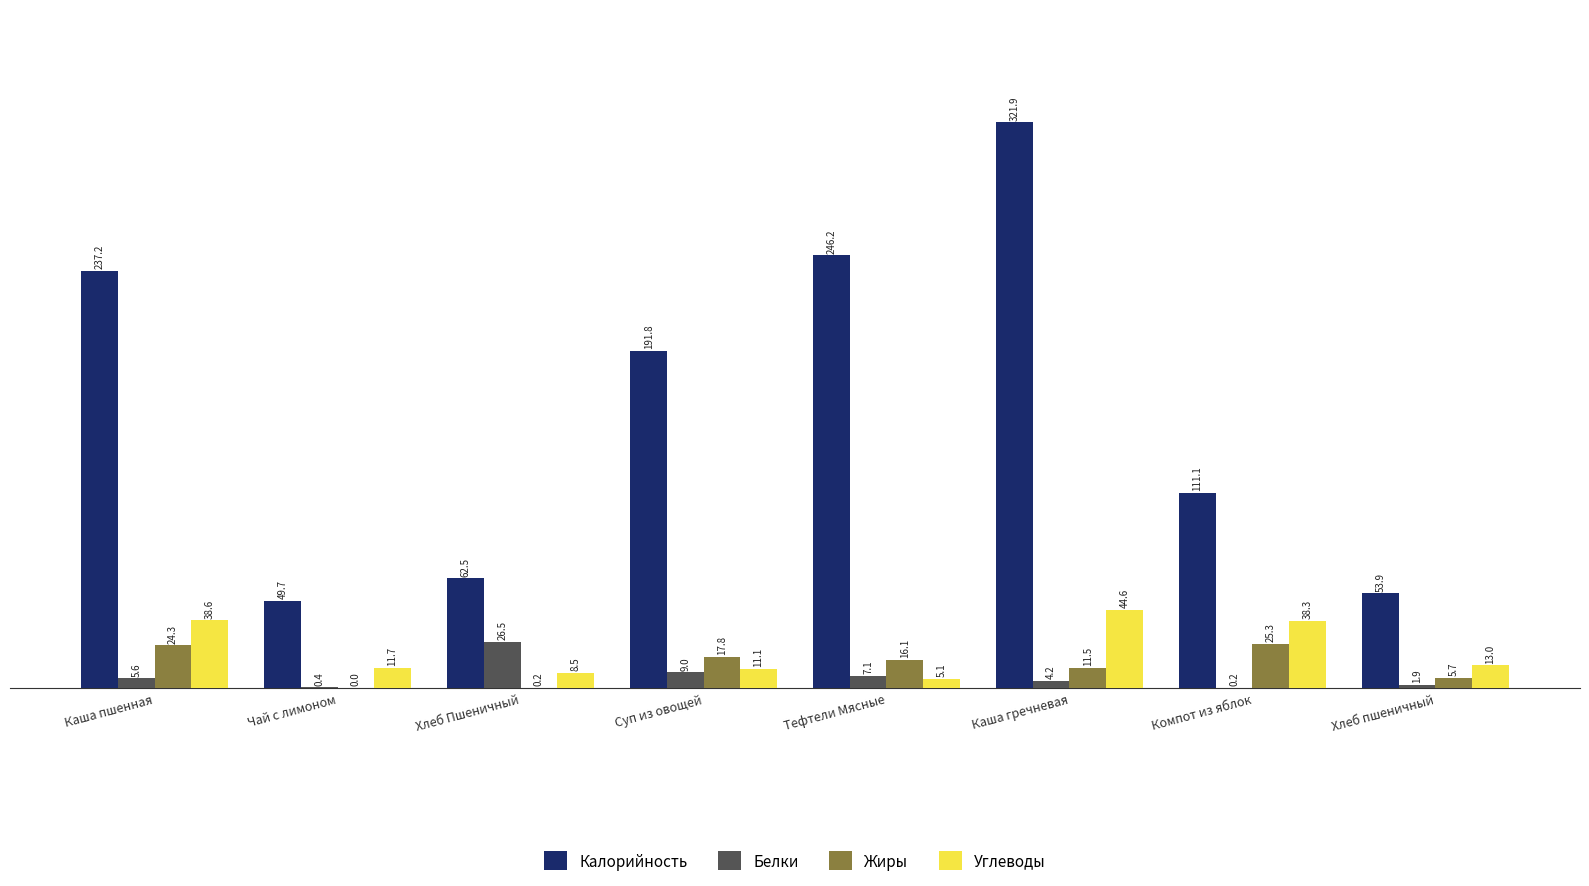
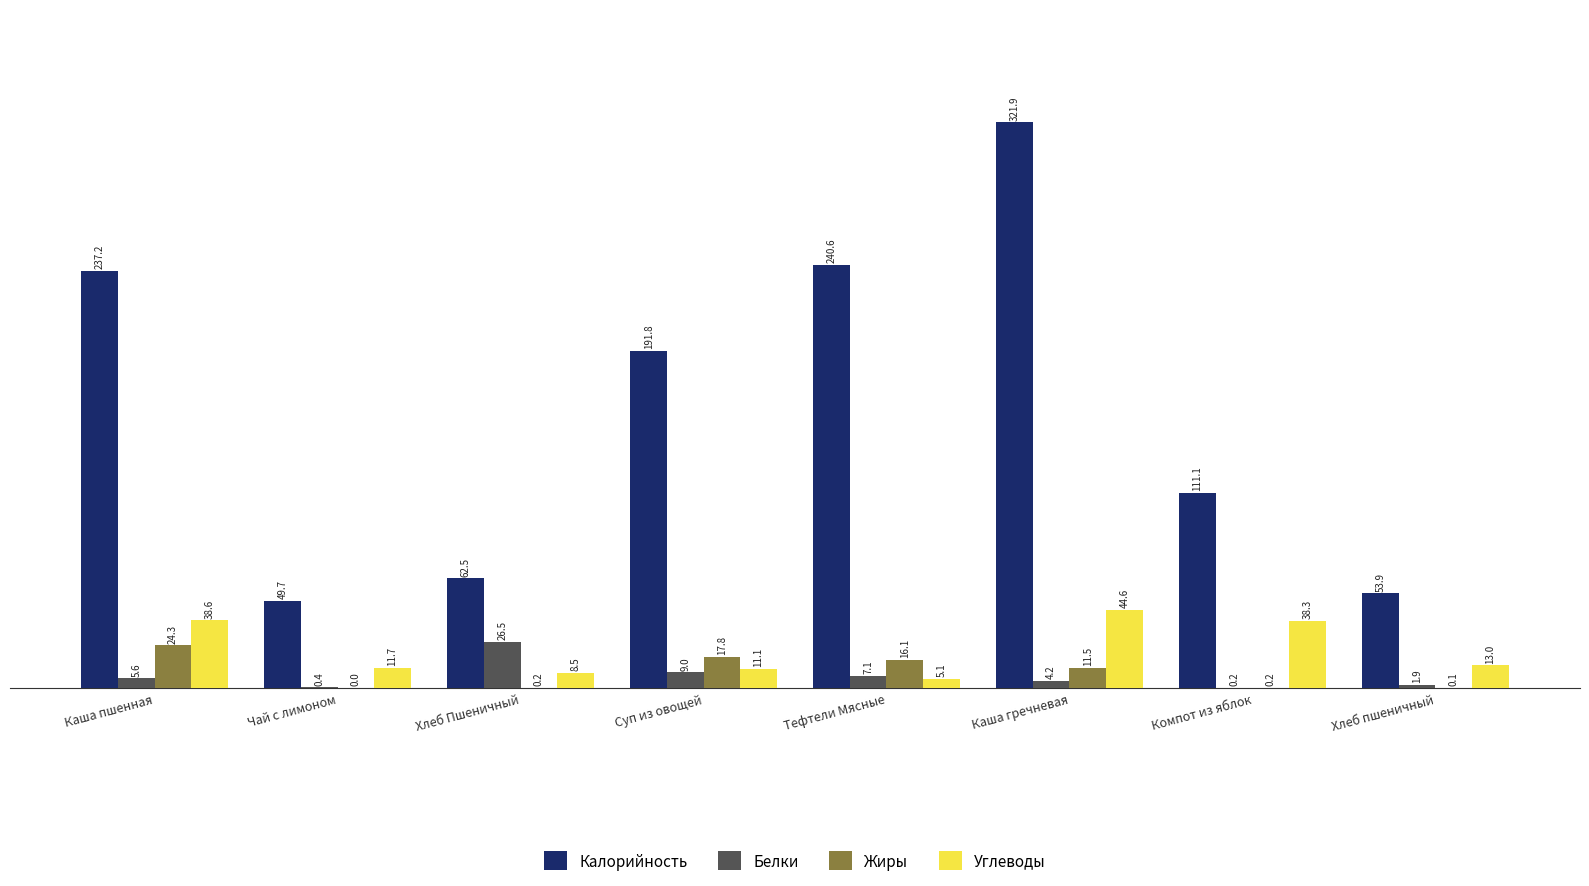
Калорийность, Тефтели Мясные: 246.2 -> 240.6
Жиры, Компот из яблок: 25.3 -> 0.2
Жиры, Хлеб пшеничный: 5.7 -> 0.1
